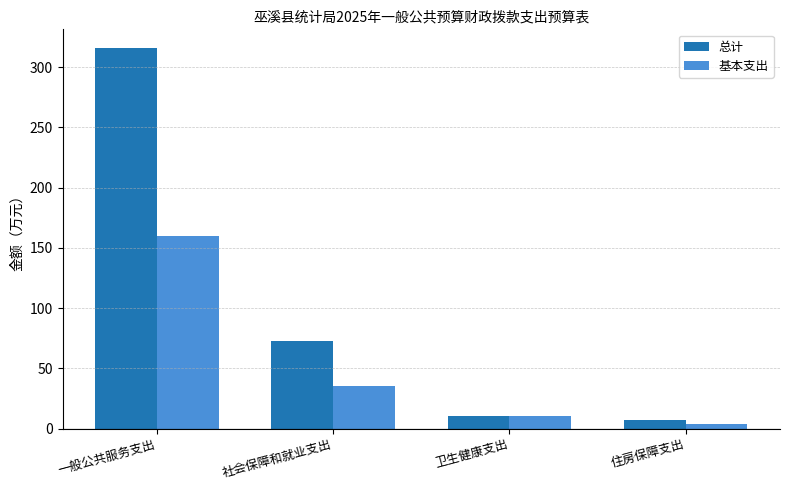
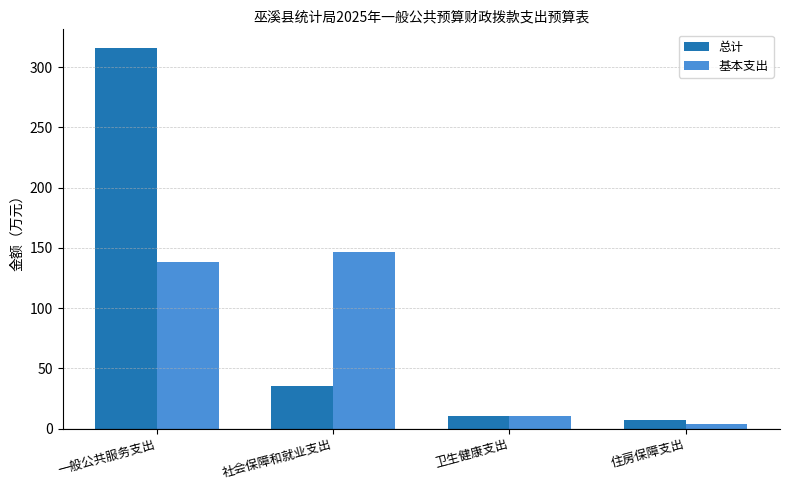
基本支出, 一般公共服务支出: 160 -> 139
总计, 社会保障和就业支出: 73 -> 35
基本支出, 社会保障和就业支出: 35 -> 147
